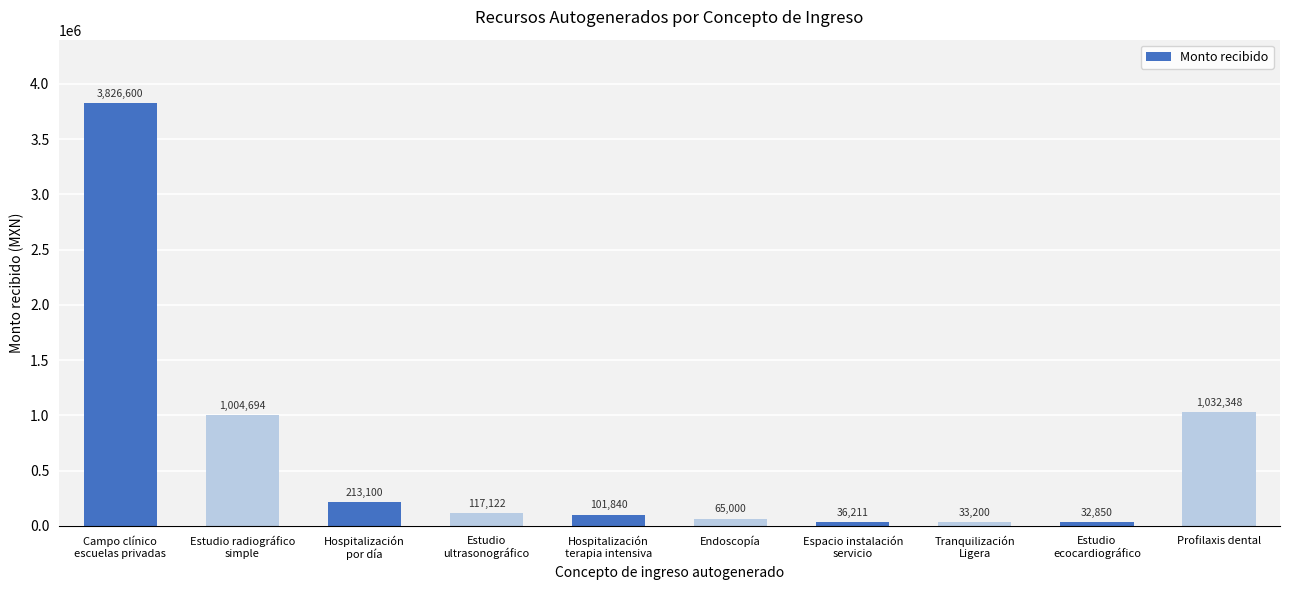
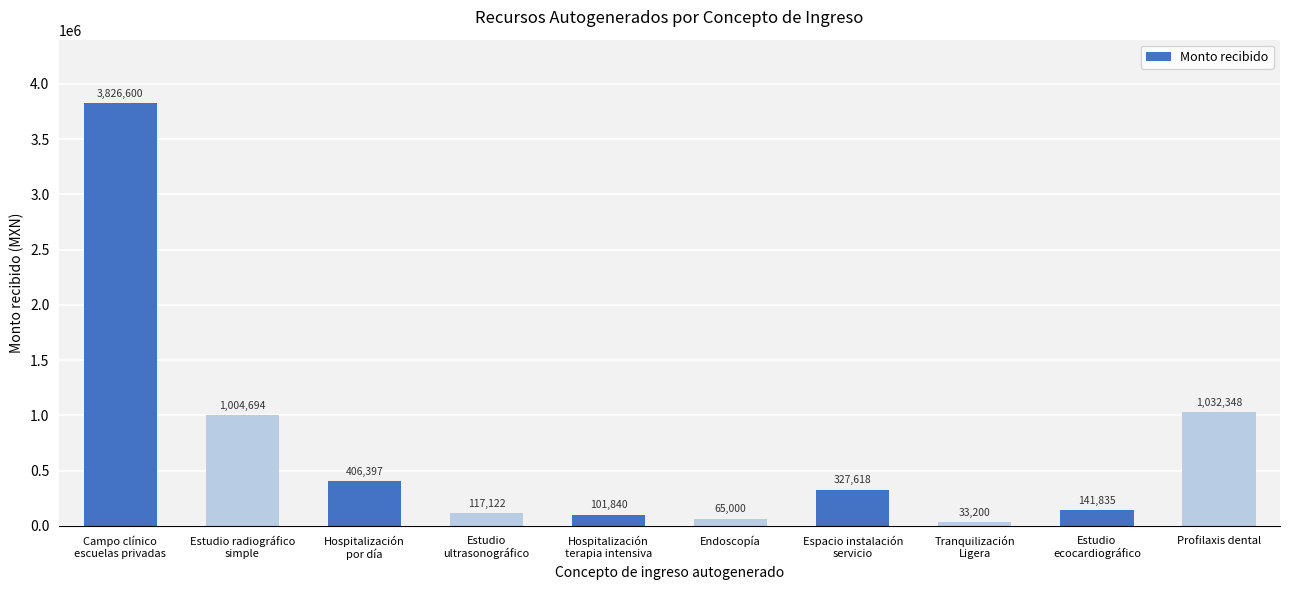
Hospitalización por día: 213,100 -> 406,397
Espacio instalación servicio: 36,211 -> 327,618
Estudio ecocardiográfico: 32,850 -> 141,835
